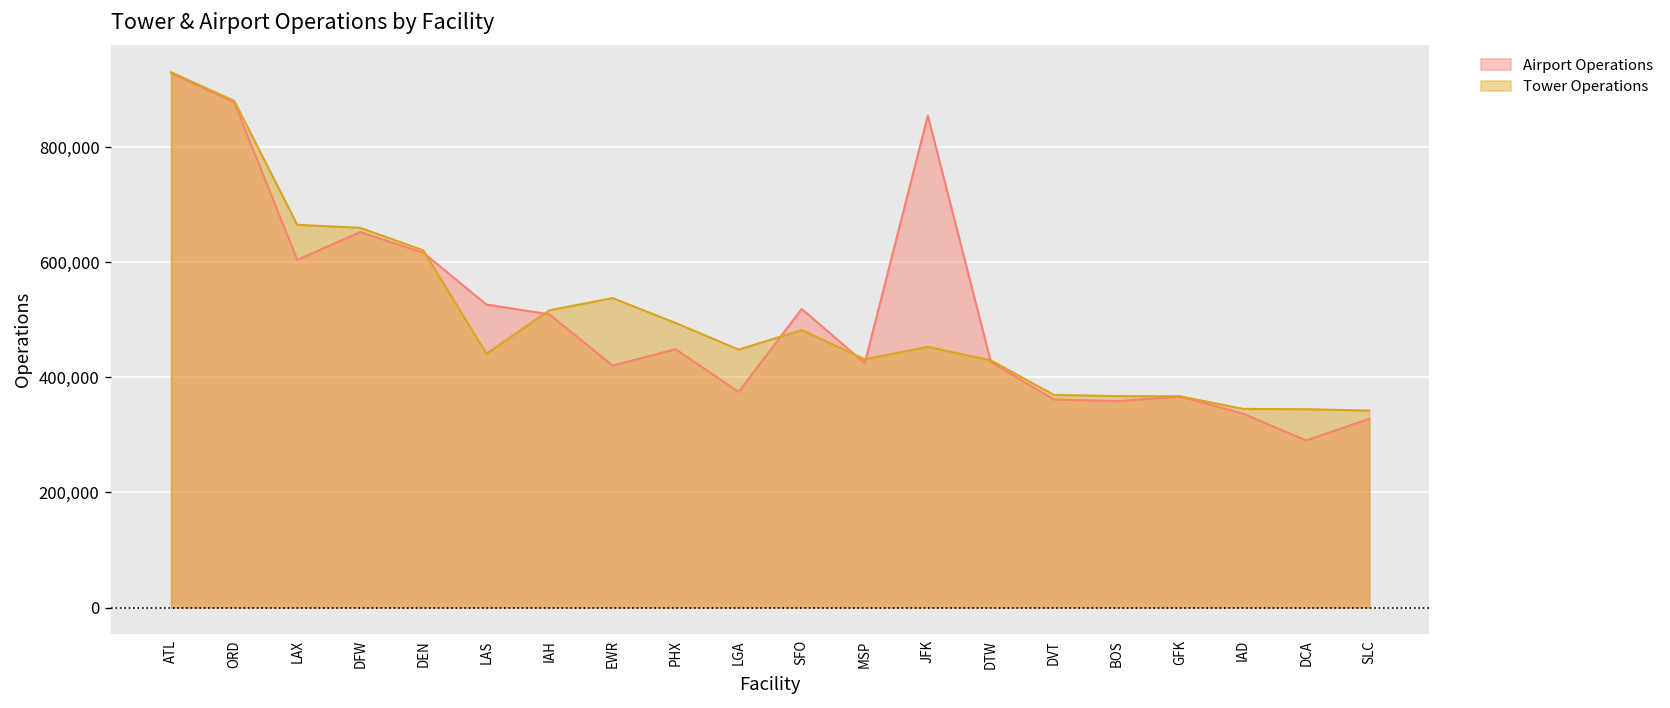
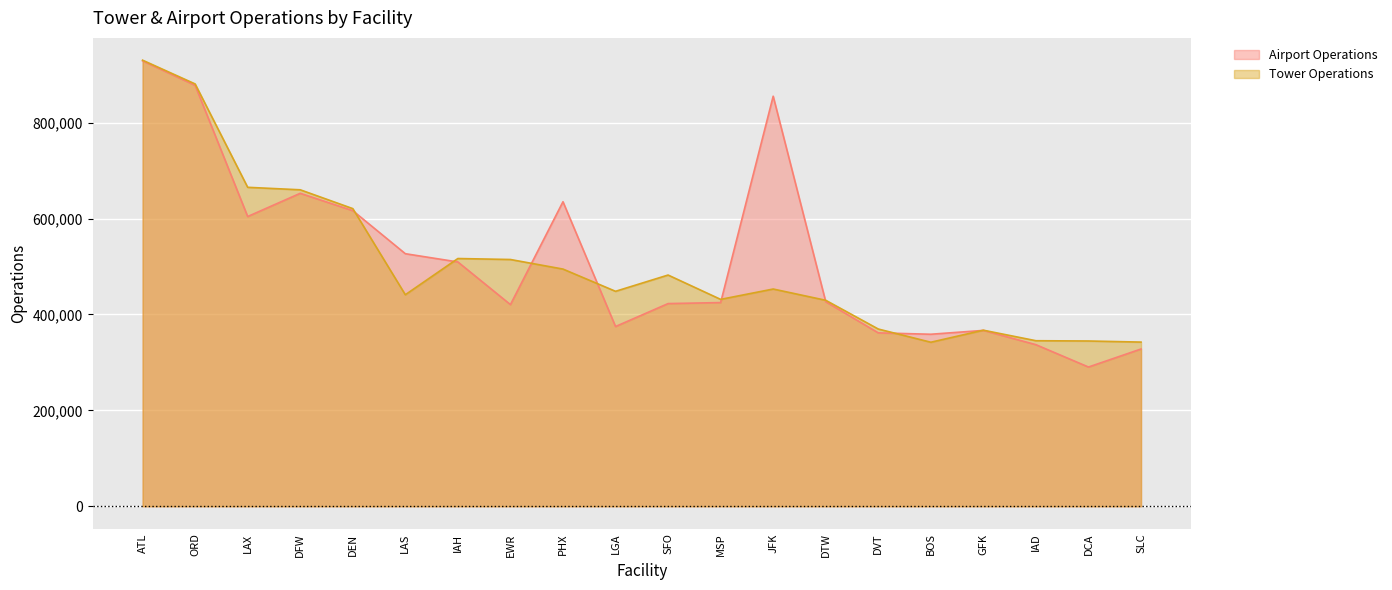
Tower Operations, EWR: 540,000 -> 510,000
Airport Operations, PHX: 450,000 -> 640,000
Airport Operations, SFO: 520,000 -> 420,000
Tower Operations, BOS: 370,000 -> 340,000
